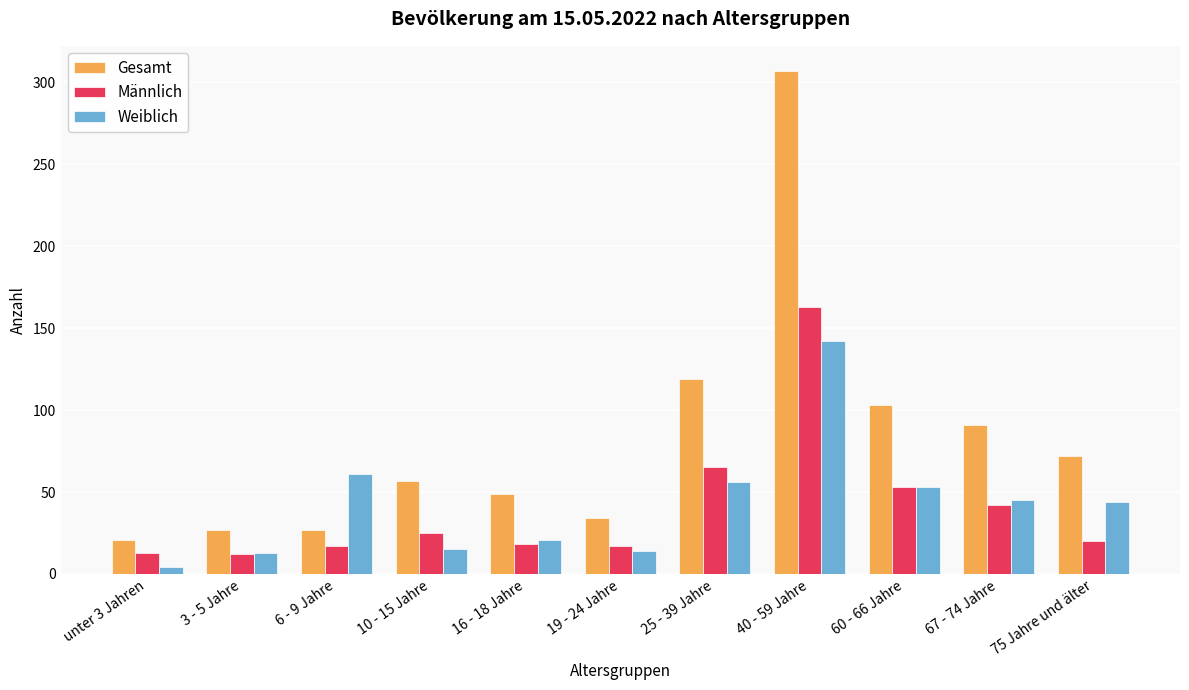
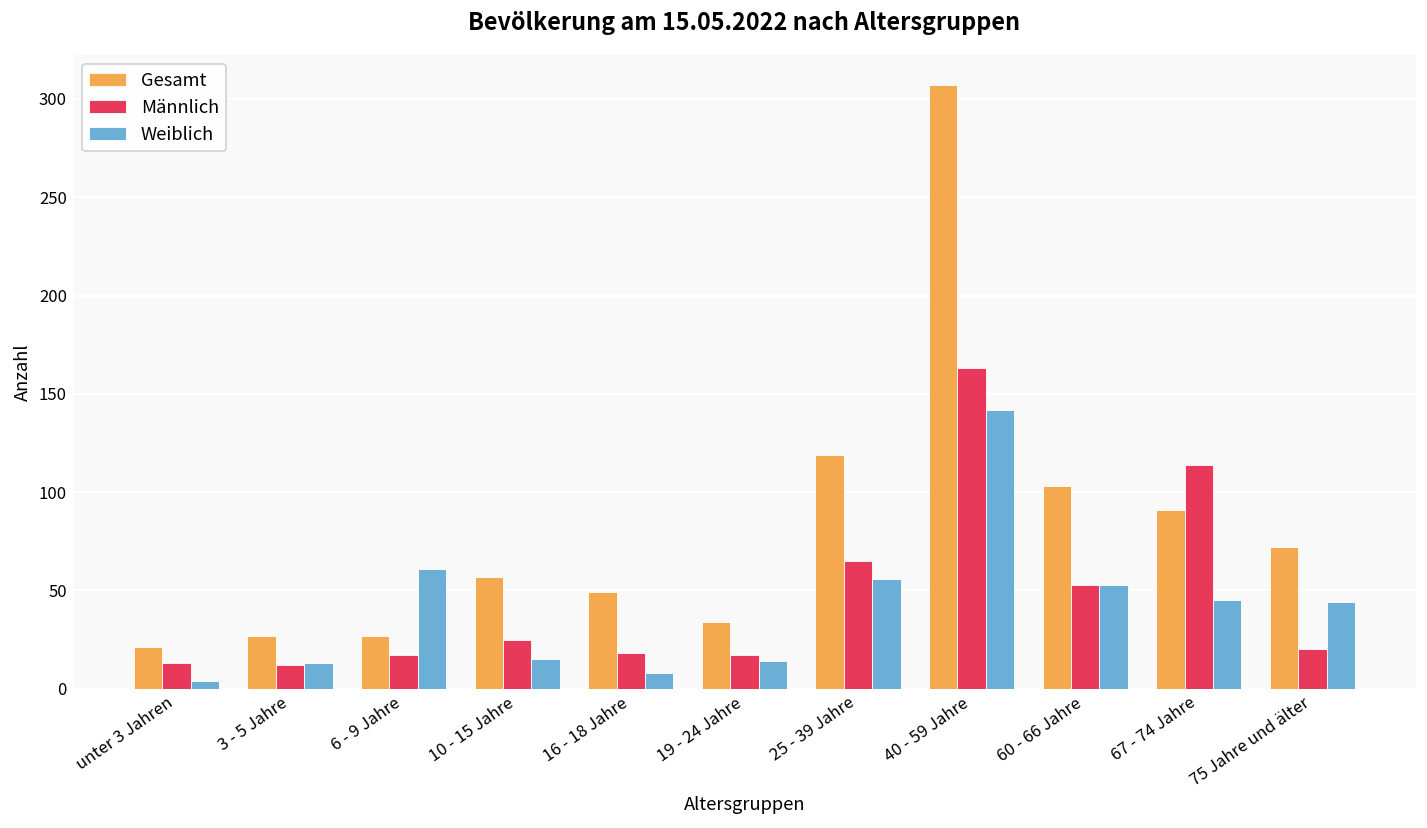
Weiblich, 16 - 18 Jahre: 21 -> 8
Männlich, 67 - 74 Jahre: 42 -> 114
